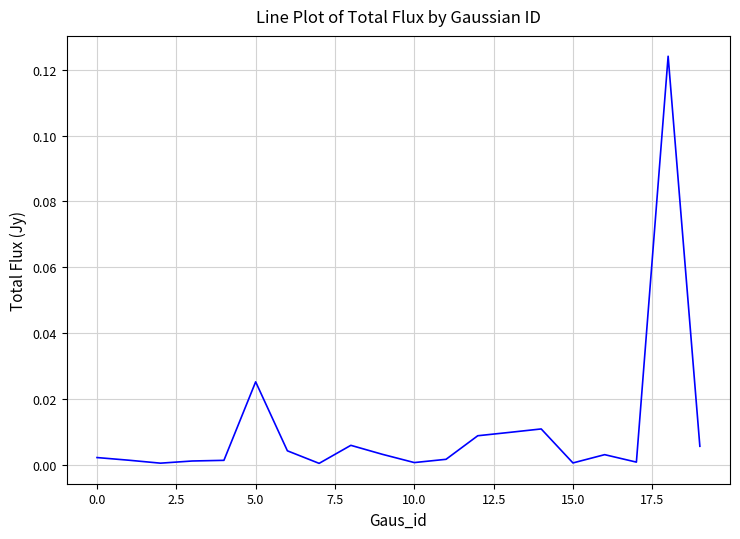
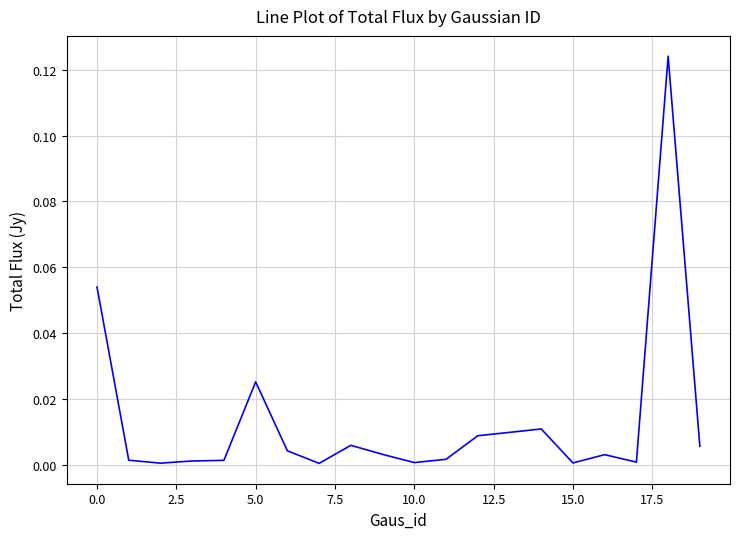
0.0: 0.002 -> 0.054
